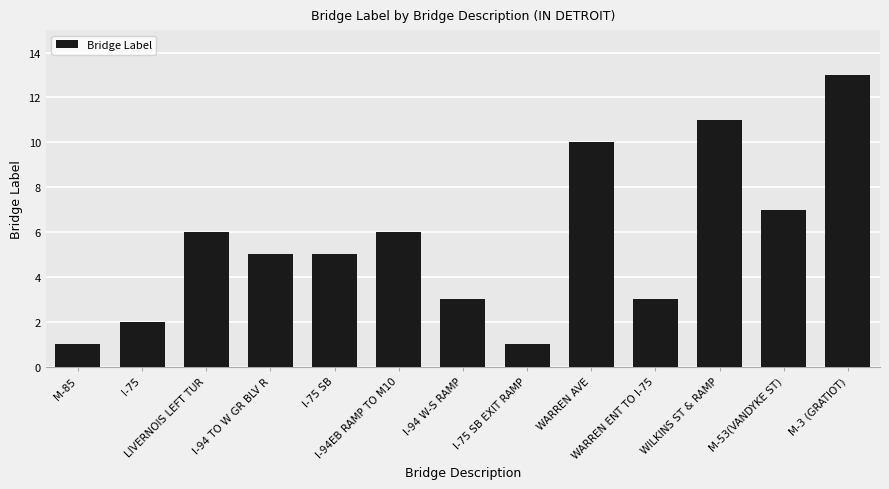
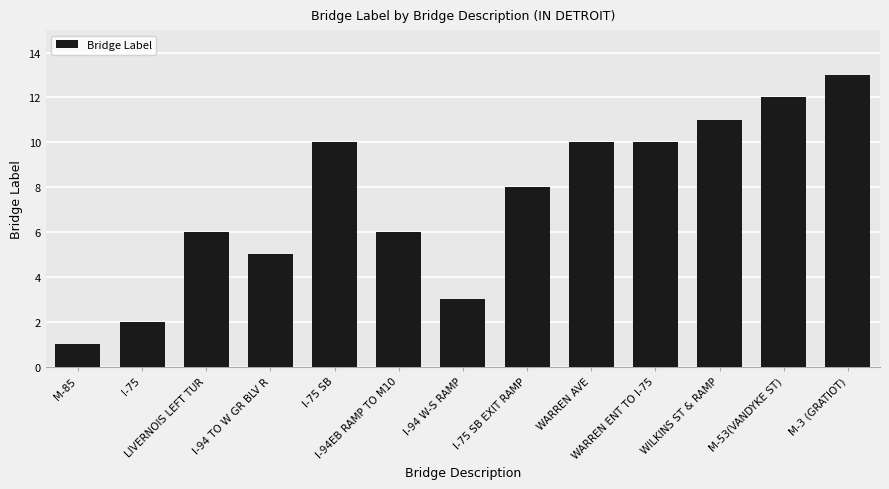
I-75 SB: 5 -> 10
I-75 SB EXIT RAMP: 1 -> 8
WARREN ENT TO I-75: 3 -> 10
M-53(VANDYKE ST): 7 -> 12
